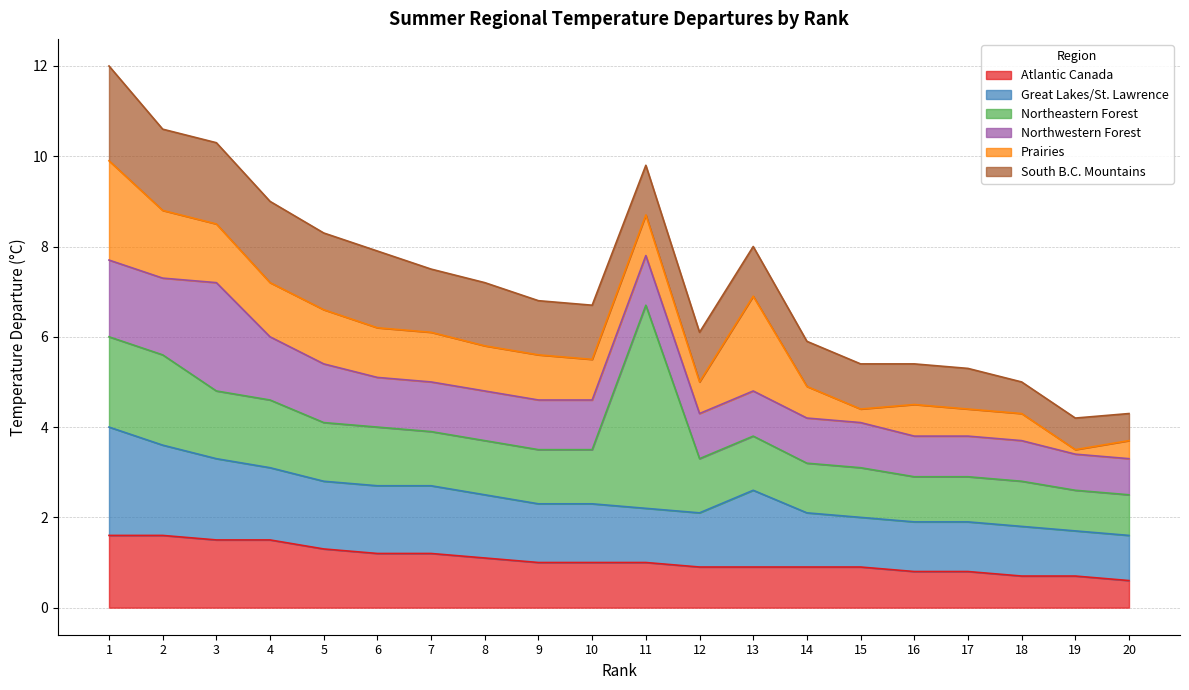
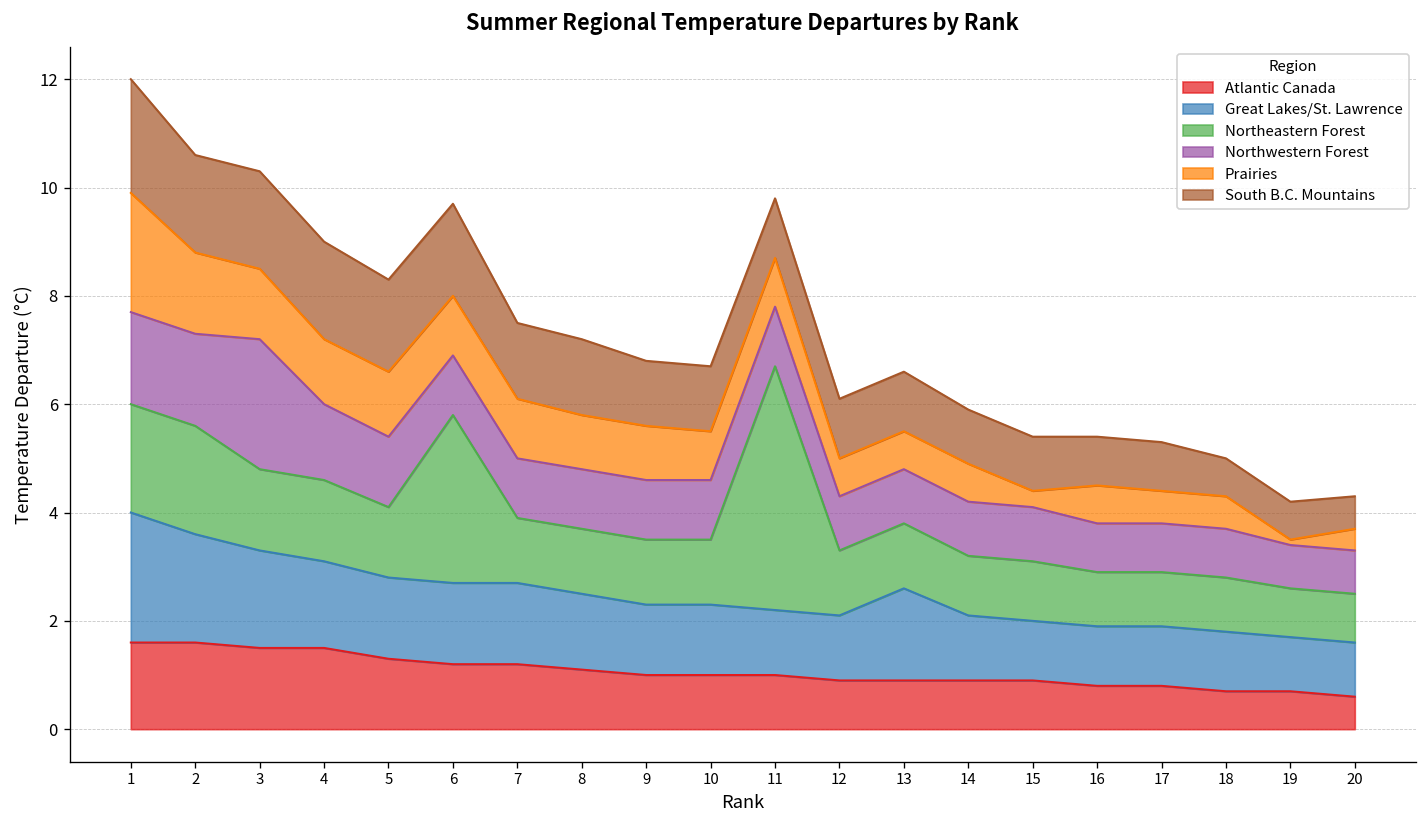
Northeastern Forest, 6: 1.3 -> 3.1
Prairies, 13: 2.1 -> 0.7
